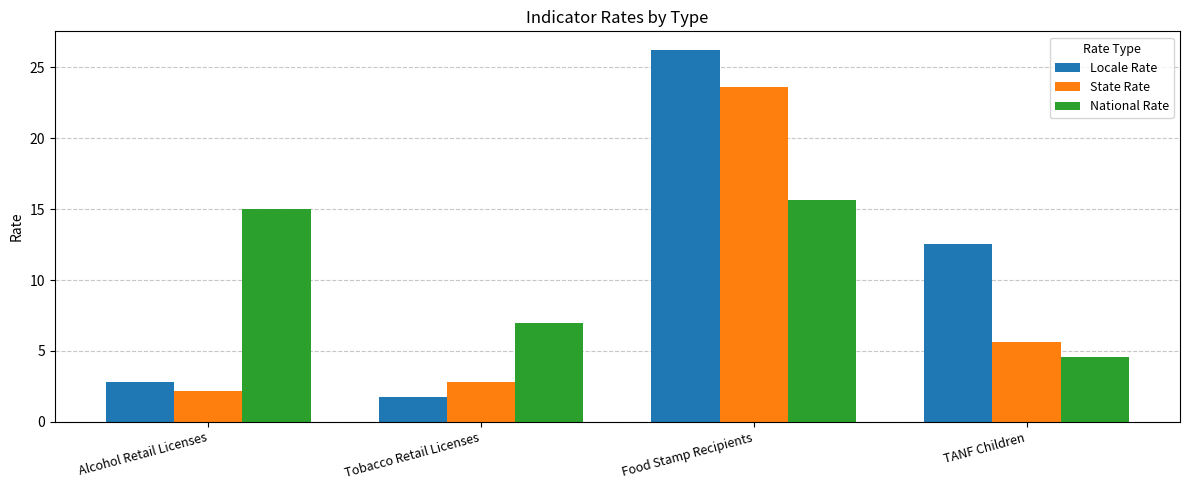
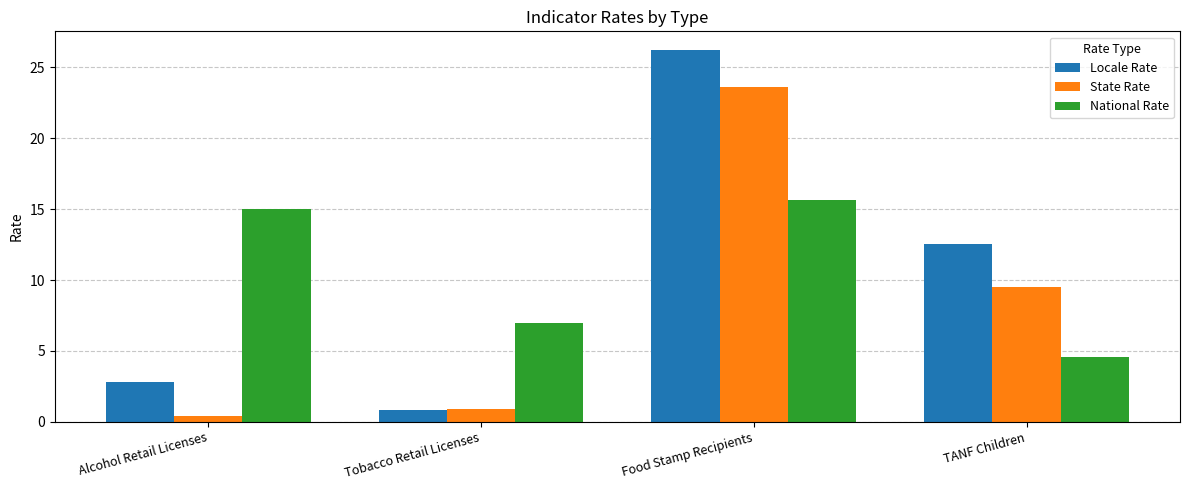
State Rate, Alcohol Retail Licenses: 2.2 -> 0.4
Locale Rate, Tobacco Retail Licenses: 1.7 -> 0.9
State Rate, Tobacco Retail Licenses: 2.8 -> 0.9
State Rate, TANF Children: 5.6 -> 9.5
